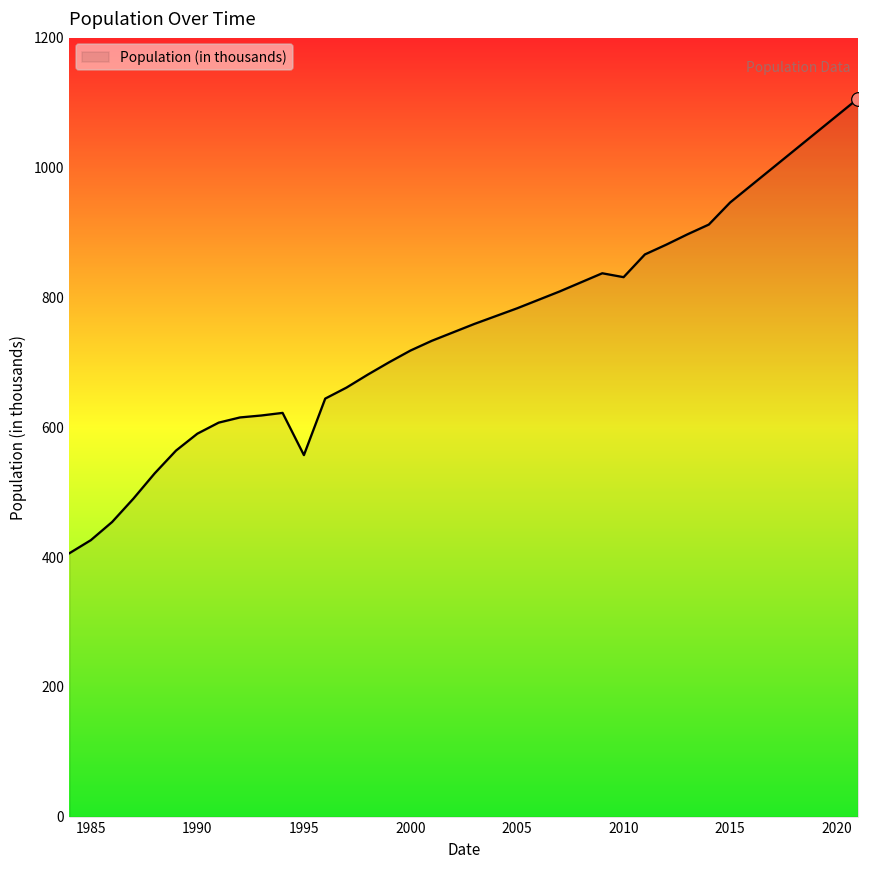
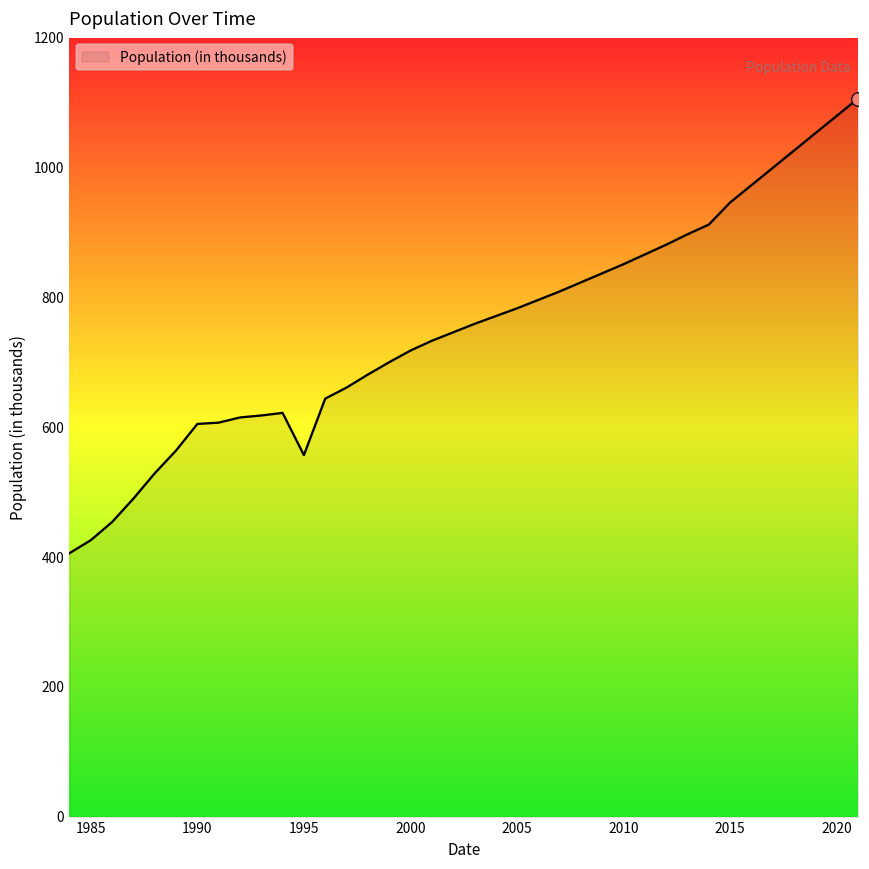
Population (in thousands), 1990: 590 -> 610
Population (in thousands), 2010: 830 -> 850
